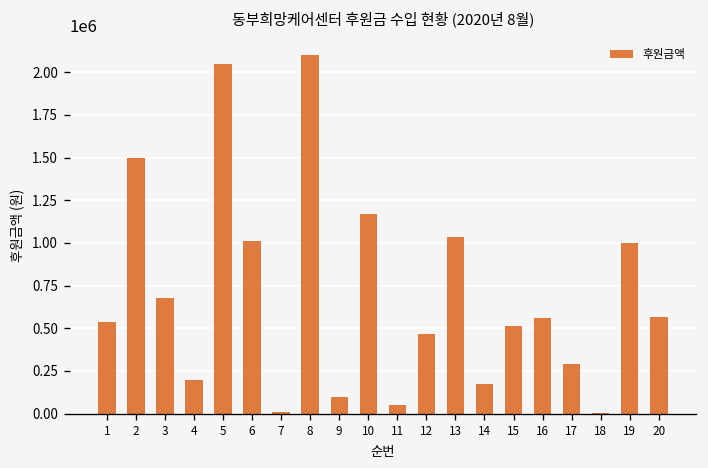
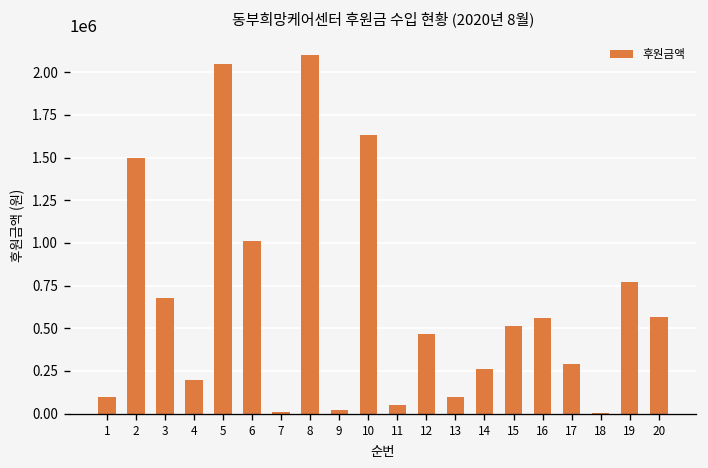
1: 540000 -> 100000
9: 90000 -> 20000
10: 1170000 -> 1630000
13: 1030000 -> 100000
14: 170000 -> 260000
19: 1000000 -> 770000
